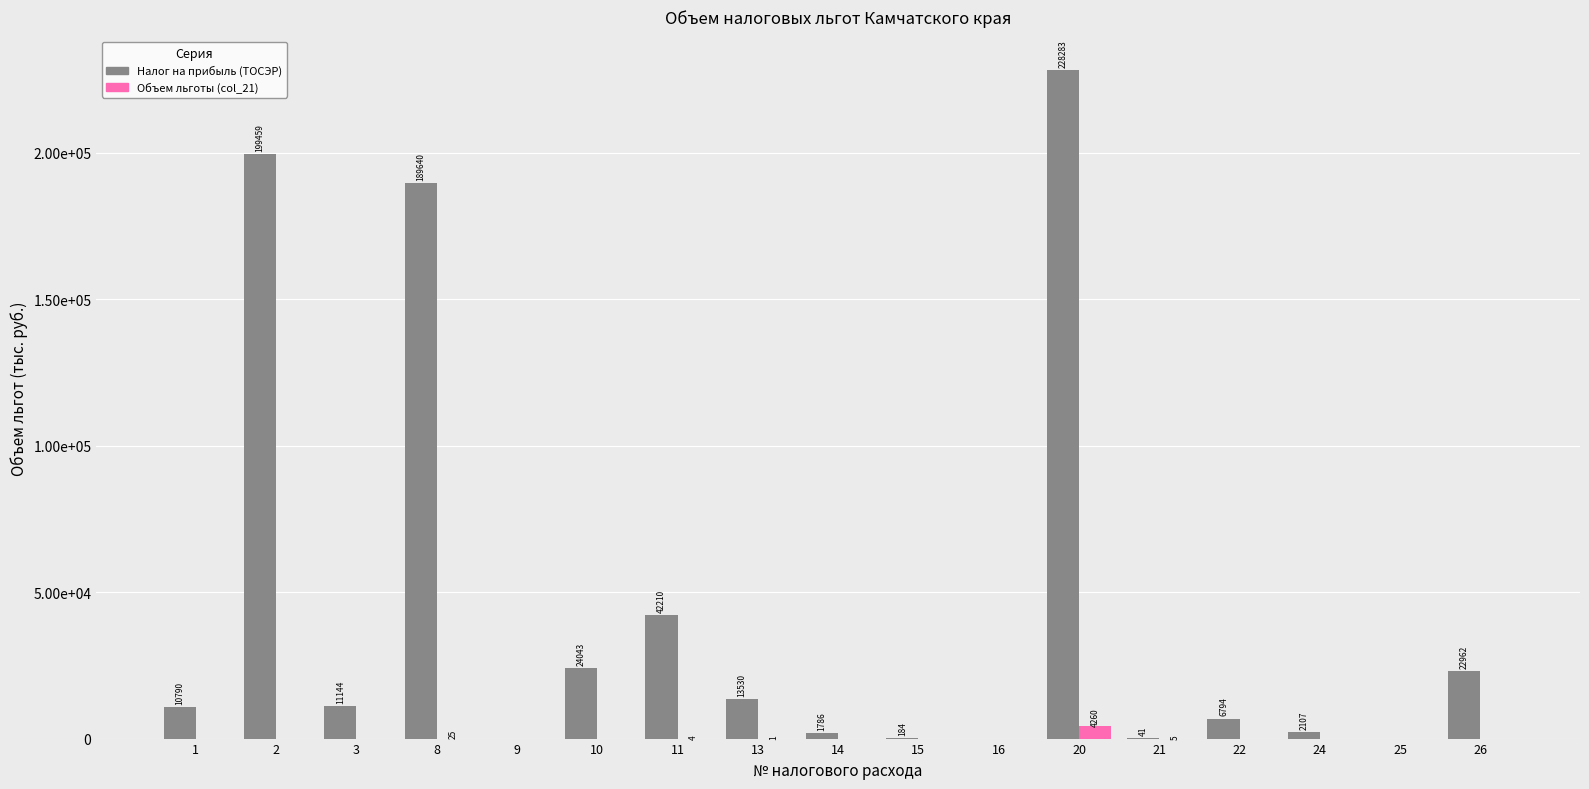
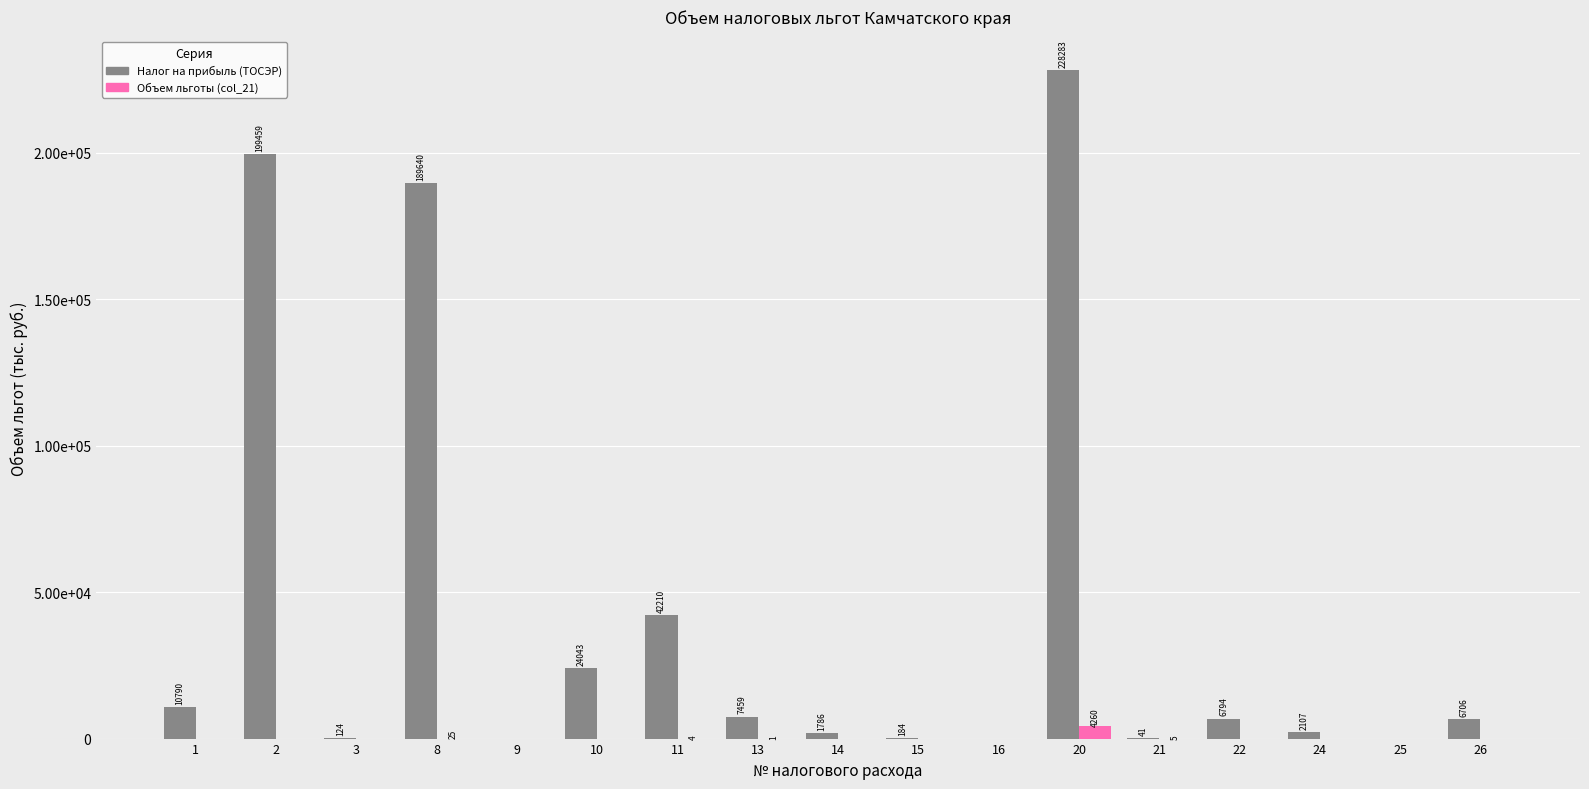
Налог на прибыль (ТОСЭР), 3: 11144 -> 124
Налог на прибыль (ТОСЭР), 13: 13530 -> 7459
Налог на прибыль (ТОСЭР), 26: 22962 -> 6706
